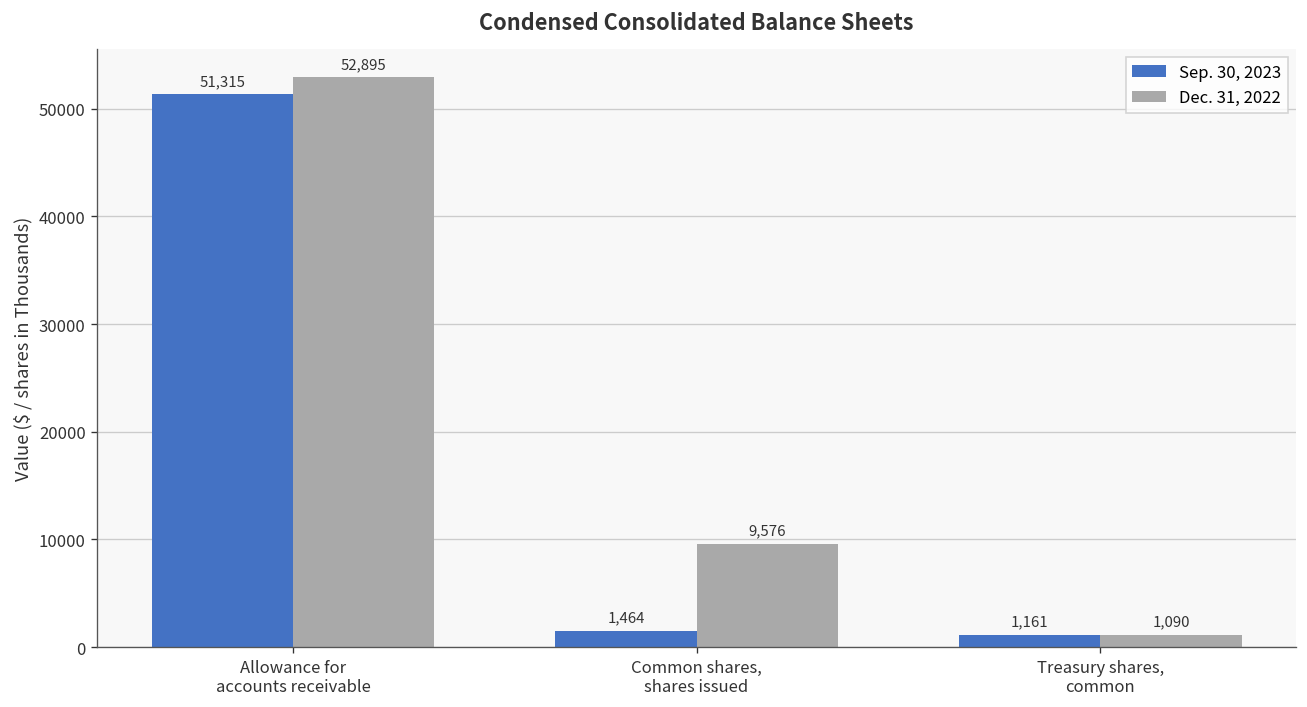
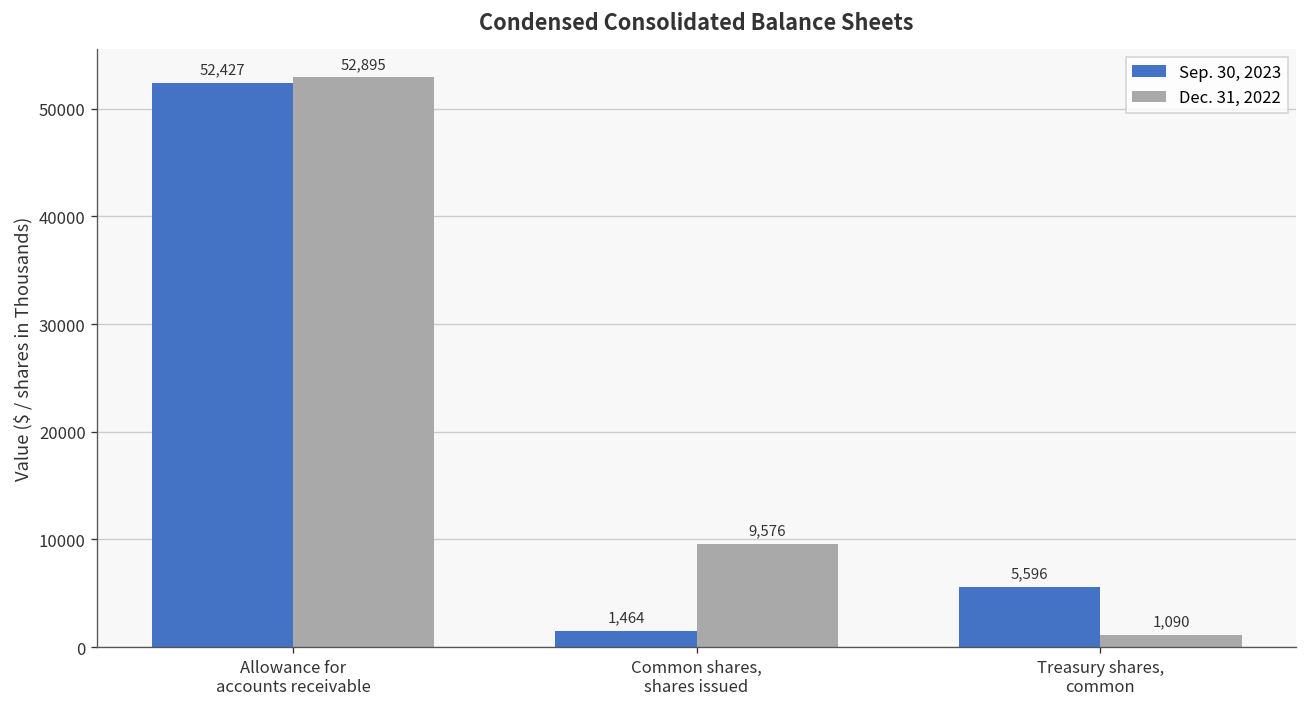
Sep. 30, 2023, Allowance for accounts receivable: 51,315 -> 52,427
Sep. 30, 2023, Treasury shares, common: 1,161 -> 5,596
